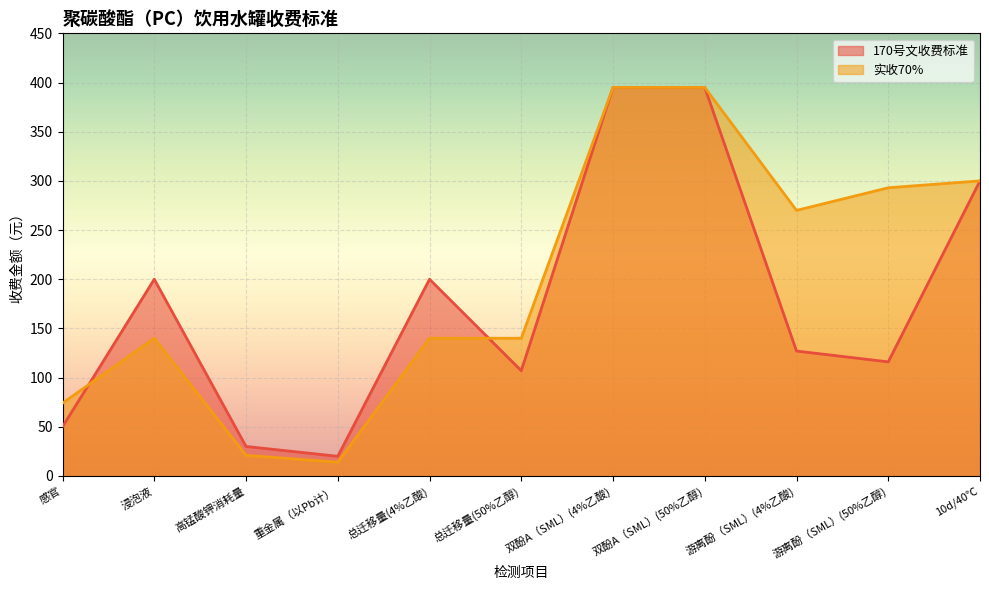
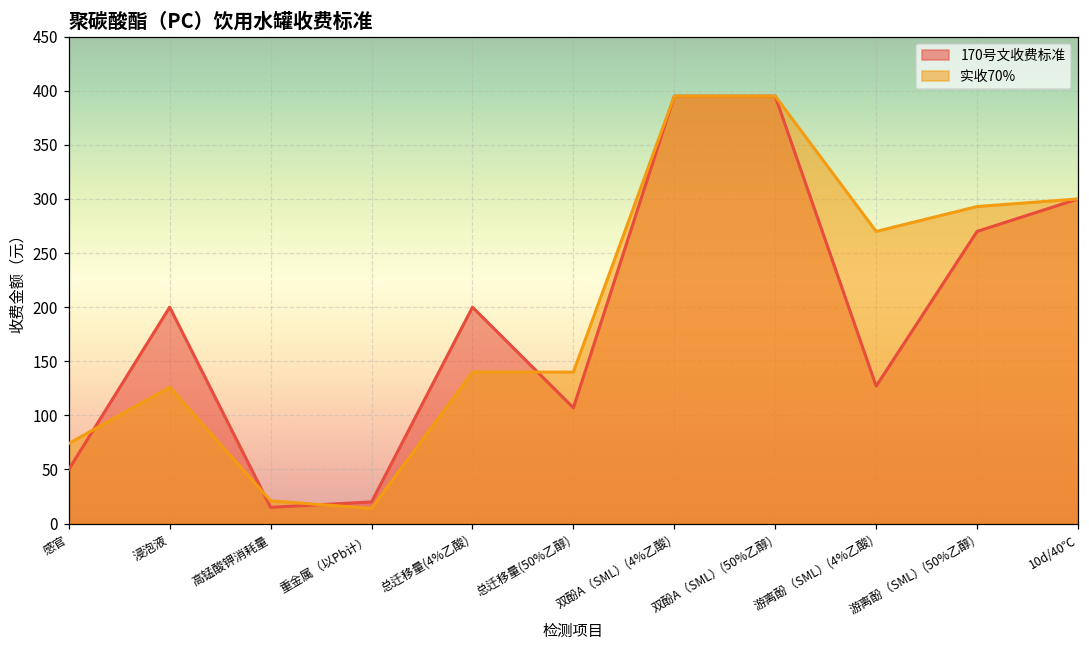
实收70%, 浸泡液: 140 -> 130
170号文收费标准, 高锰酸钾消耗量: 30 -> 20
170号文收费标准, 游离酚（SML）(50%乙醇): 120 -> 270
